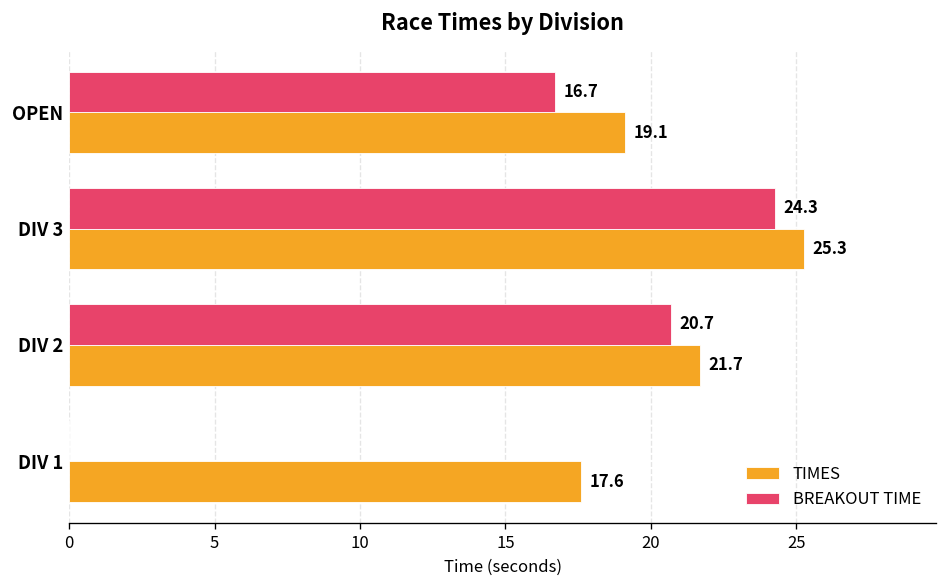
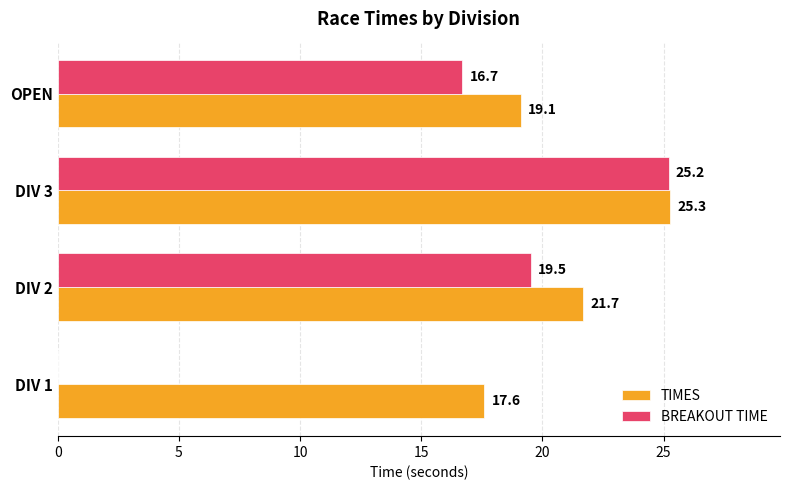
BREAKOUT TIME, DIV 3: 24.3 -> 25.2
BREAKOUT TIME, DIV 2: 20.7 -> 19.5
